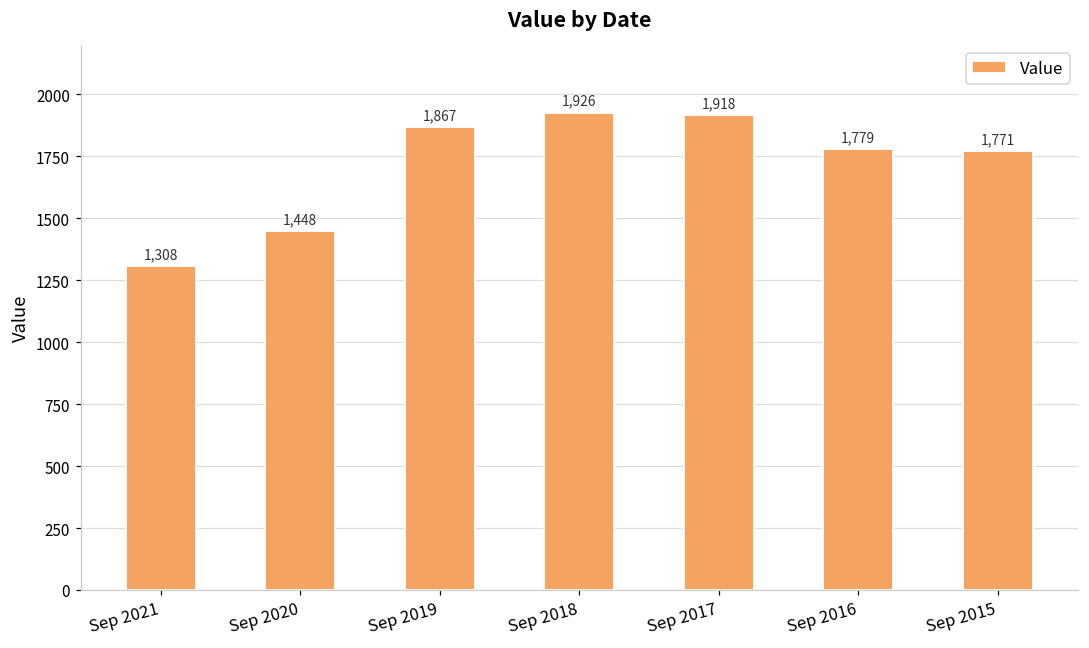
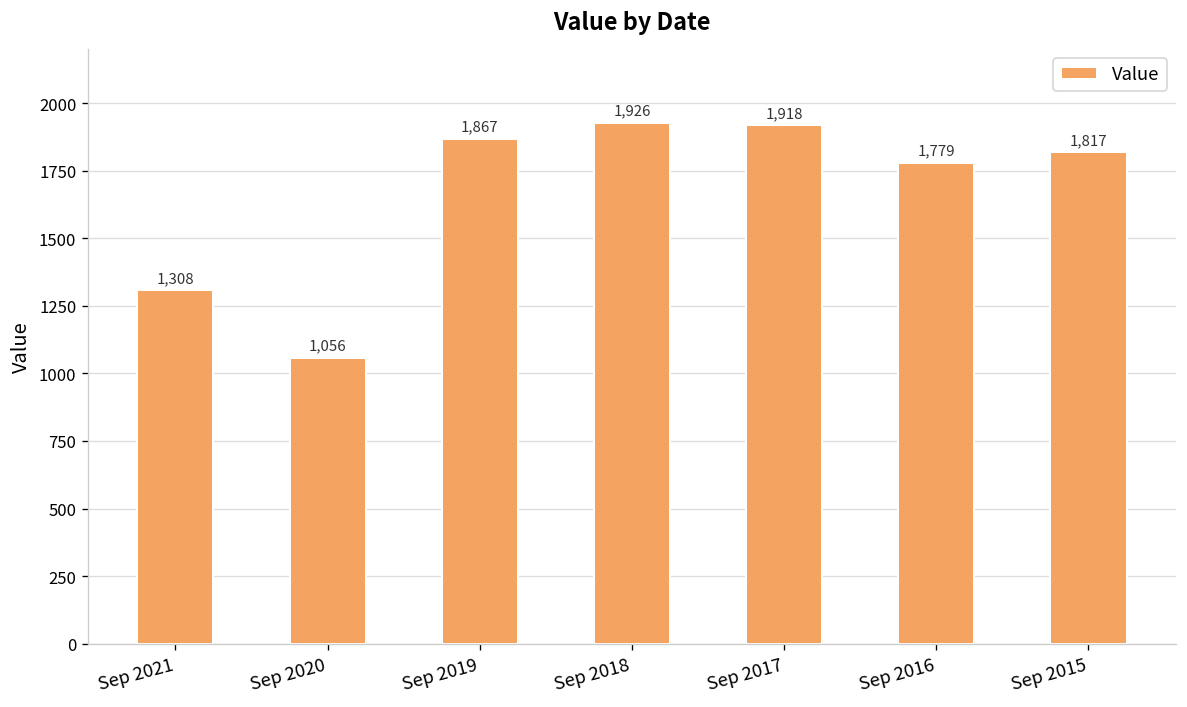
Sep 2020: 1,448 -> 1,056
Sep 2015: 1,771 -> 1,817
